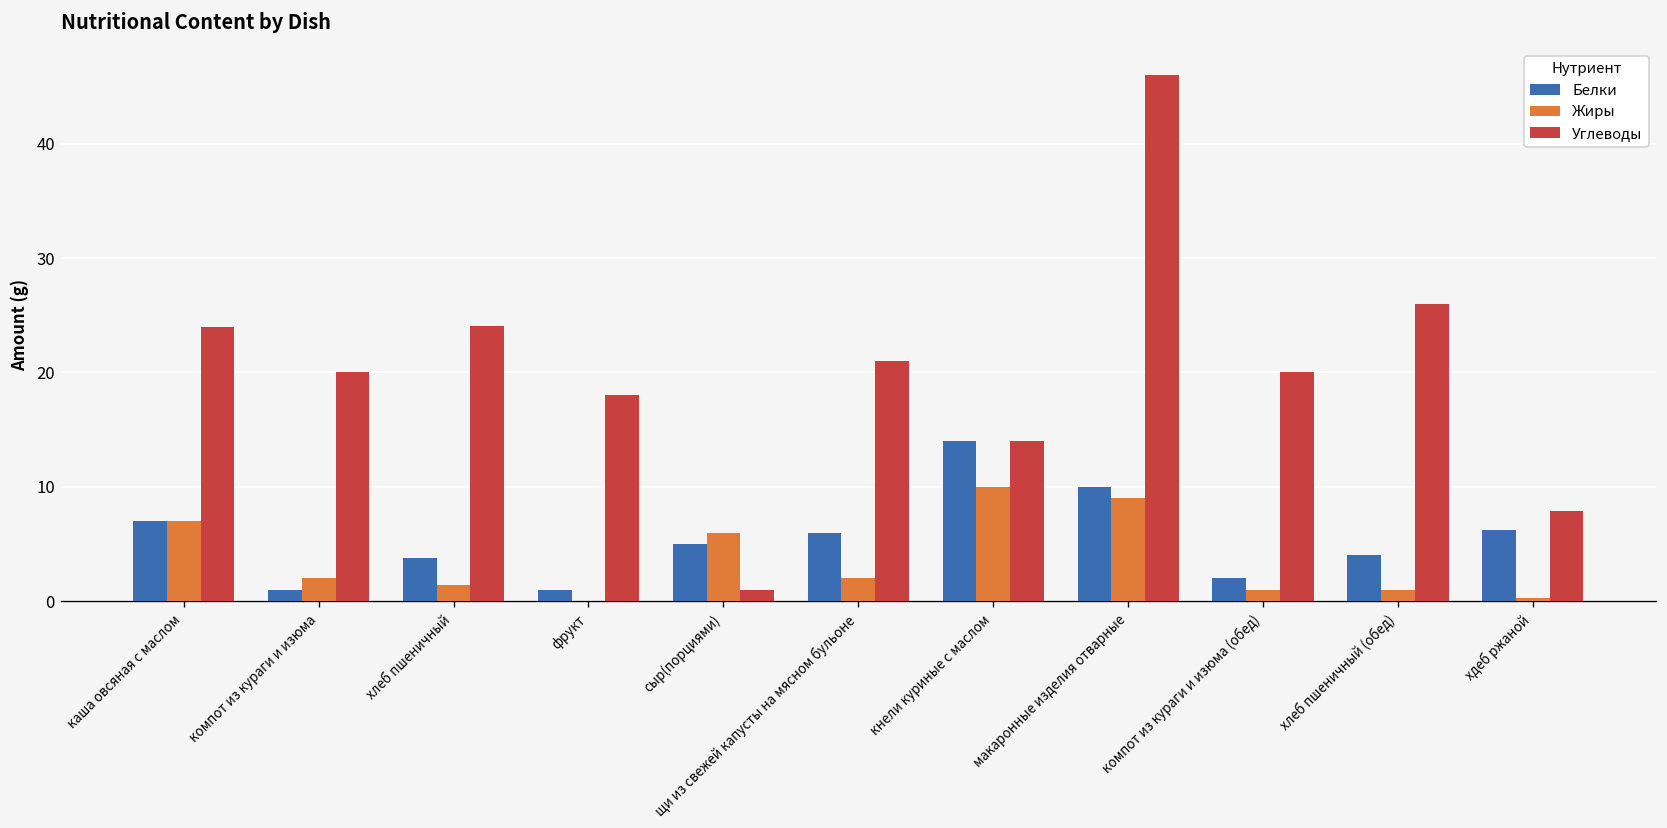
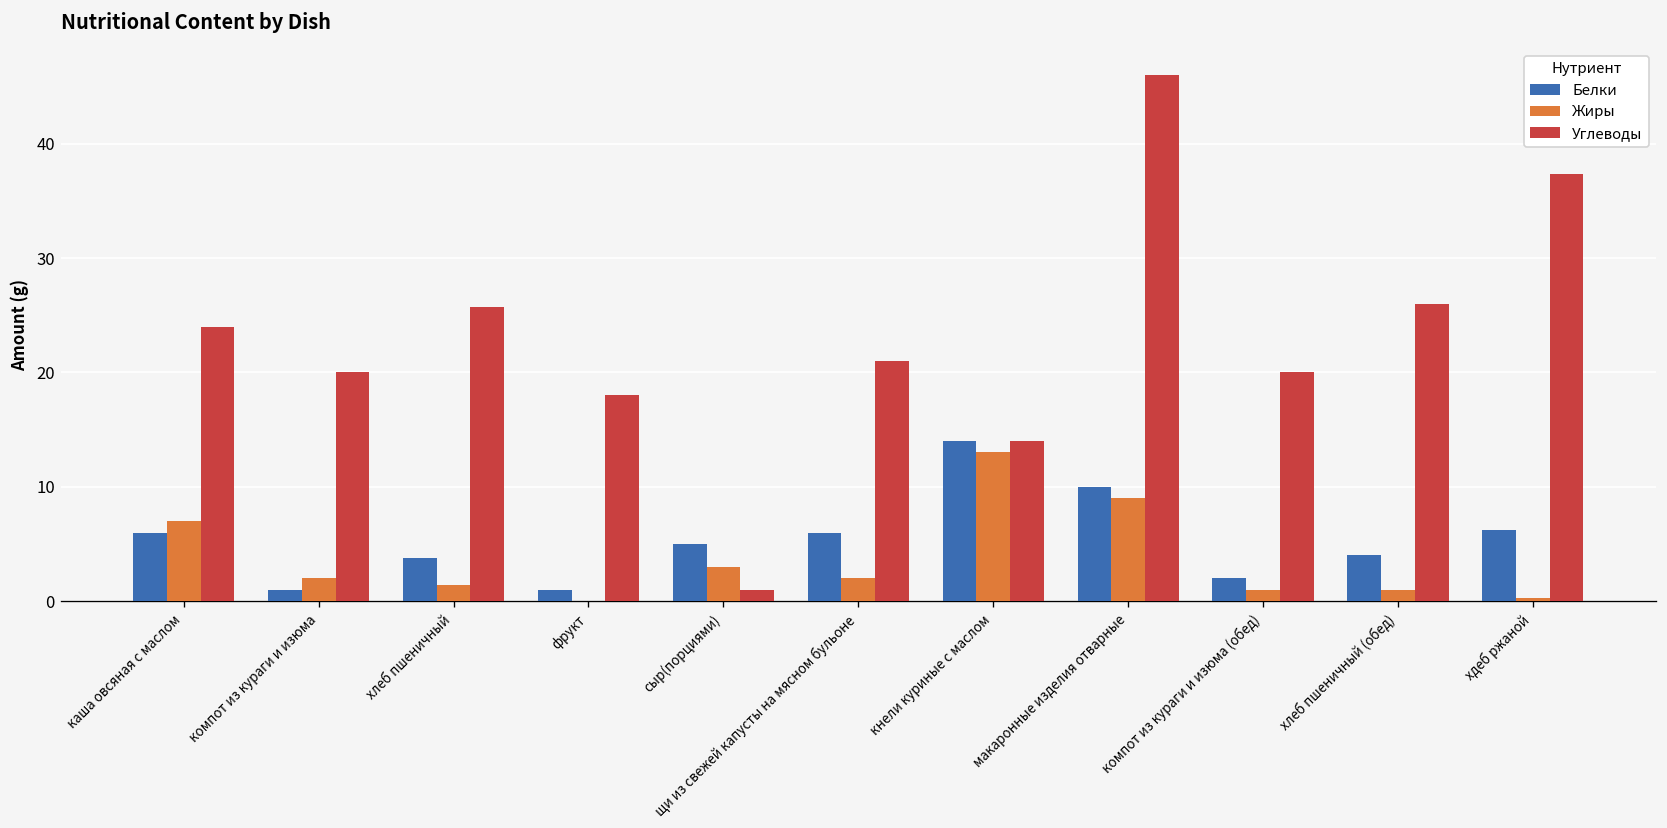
Белки, каша овсяная с маслом: 7 -> 6
Углеводы, хлеб пшеничный: 24 -> 26
Жиры, сыр(порциями): 6 -> 3
Жиры, кнели куриные с маслом: 10 -> 13
Углеводы, хдеб ржаной: 8 -> 37
